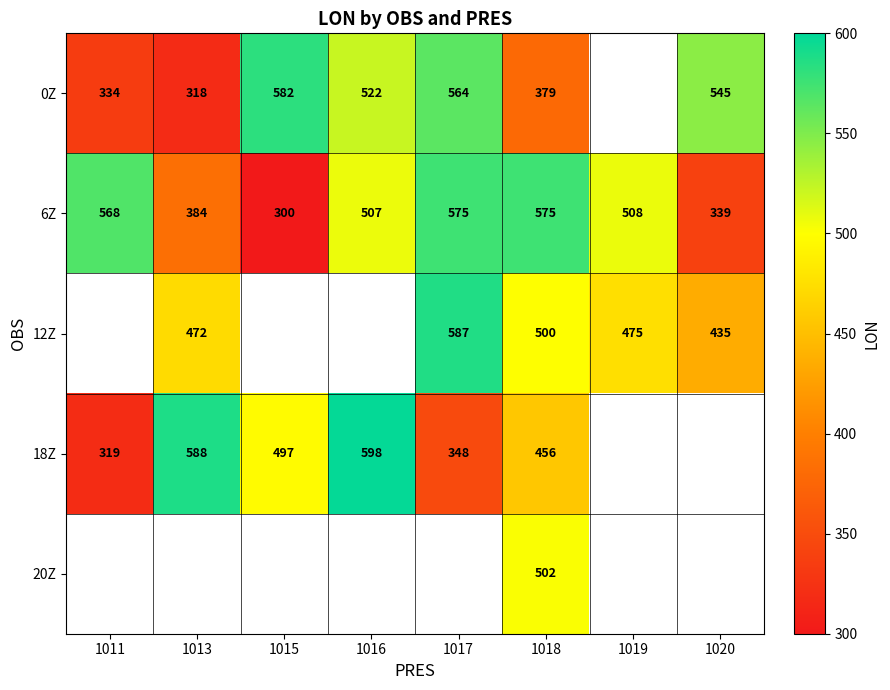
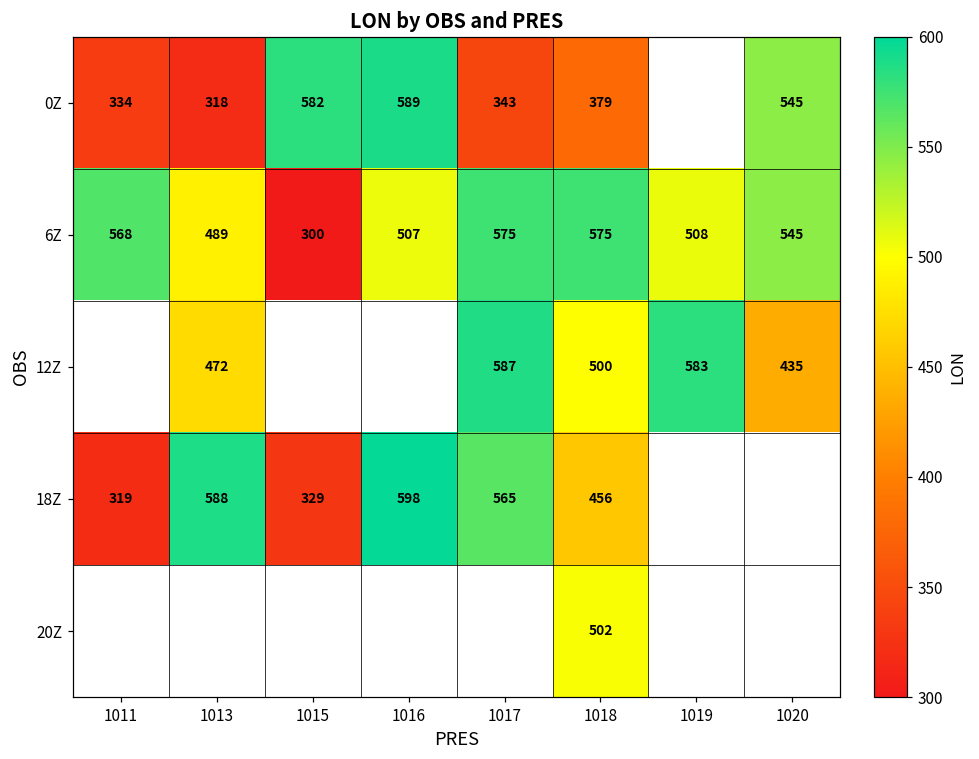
0Z, 1016: 522 -> 589
0Z, 1017: 564 -> 343
6Z, 1013: 384 -> 489
6Z, 1020: 339 -> 545
12Z, 1019: 475 -> 583
18Z, 1015: 497 -> 329
18Z, 1017: 348 -> 565
